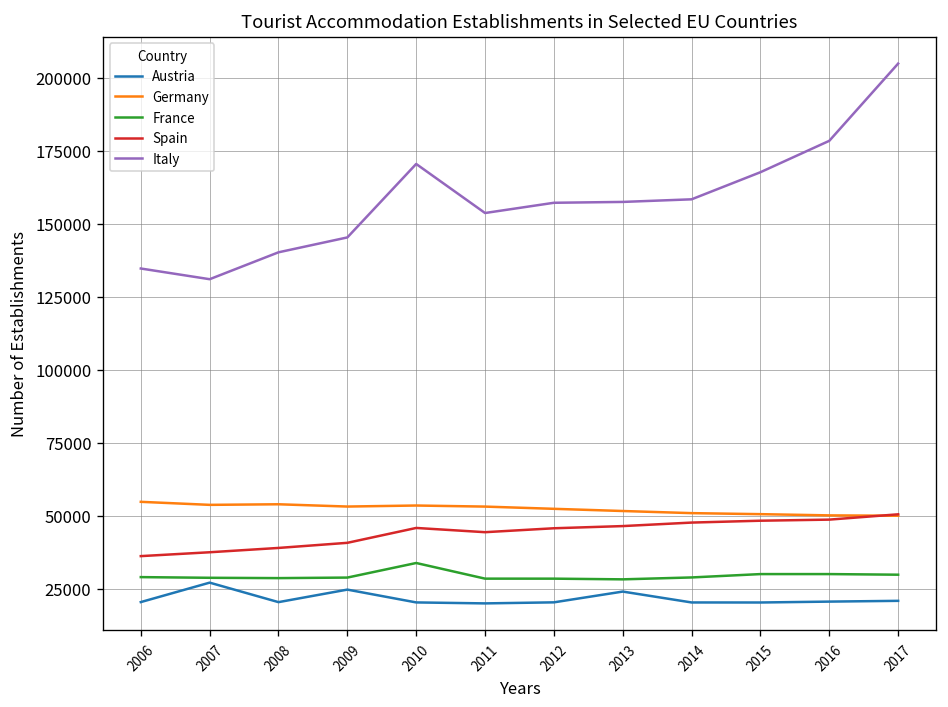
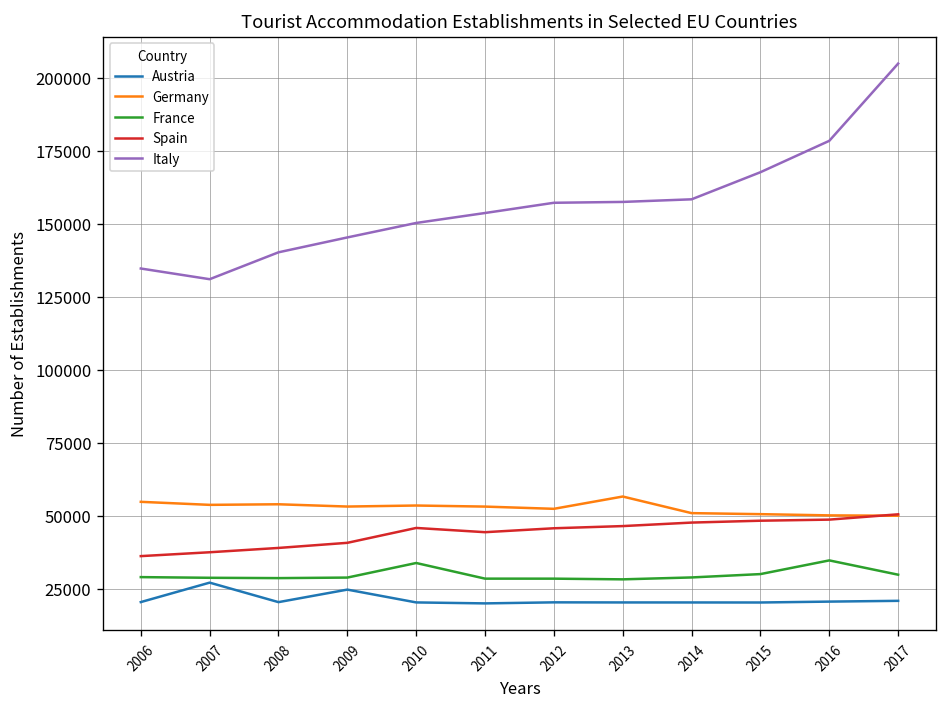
Italy, 2010: 171000 -> 150000
Austria, 2013: 24000 -> 20000
Germany, 2013: 52000 -> 57000
France, 2016: 30000 -> 35000
